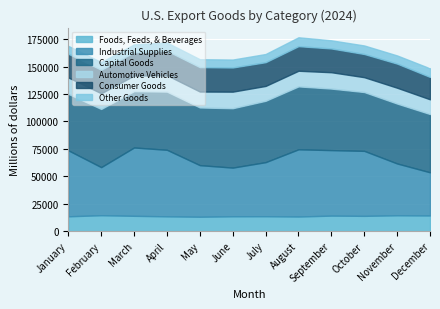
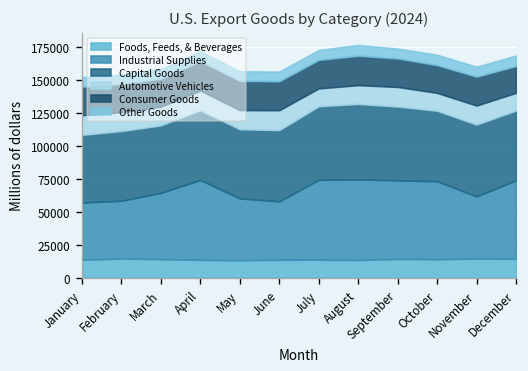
Industrial Supplies, January: 60000 -> 43000
Industrial Supplies, March: 62000 -> 50000
Industrial Supplies, July: 49000 -> 61000
Industrial Supplies, December: 39000 -> 60000
